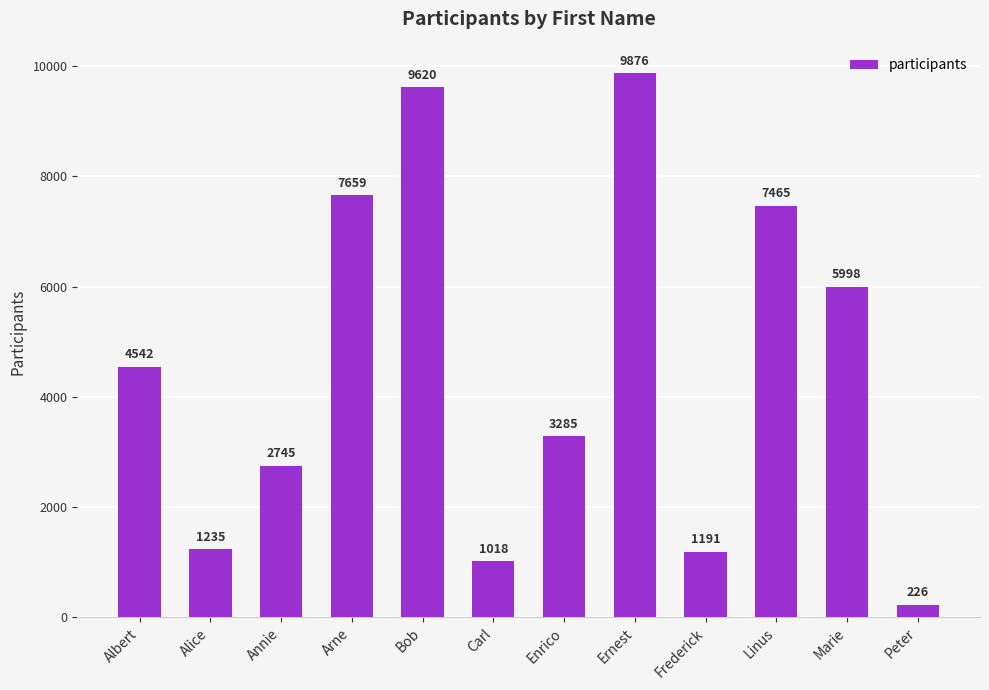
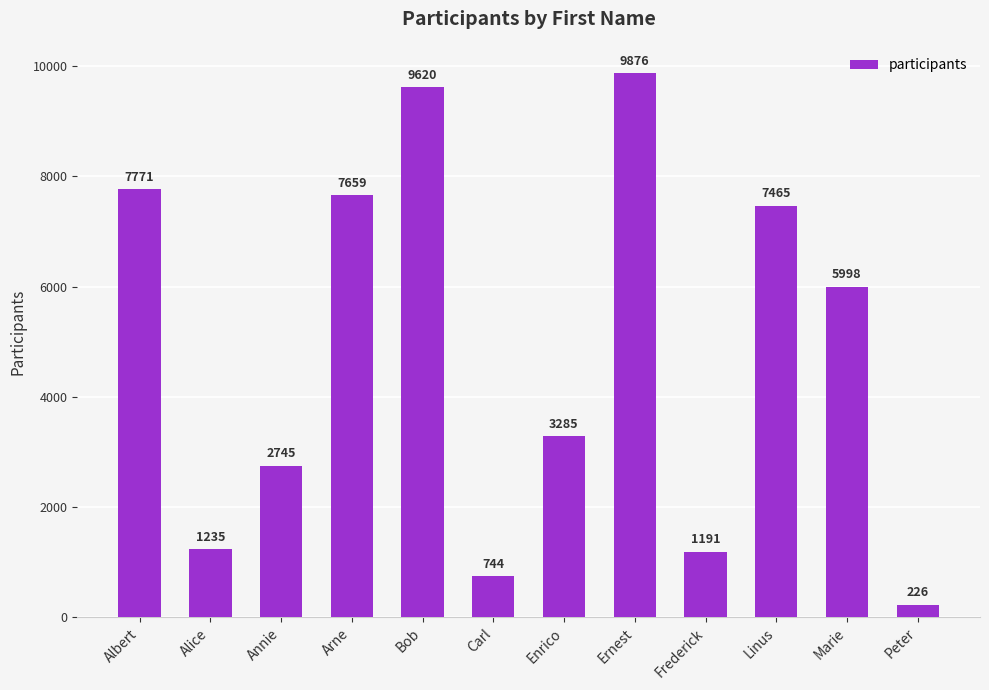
Albert: 4542 -> 7771
Carl: 1018 -> 744
